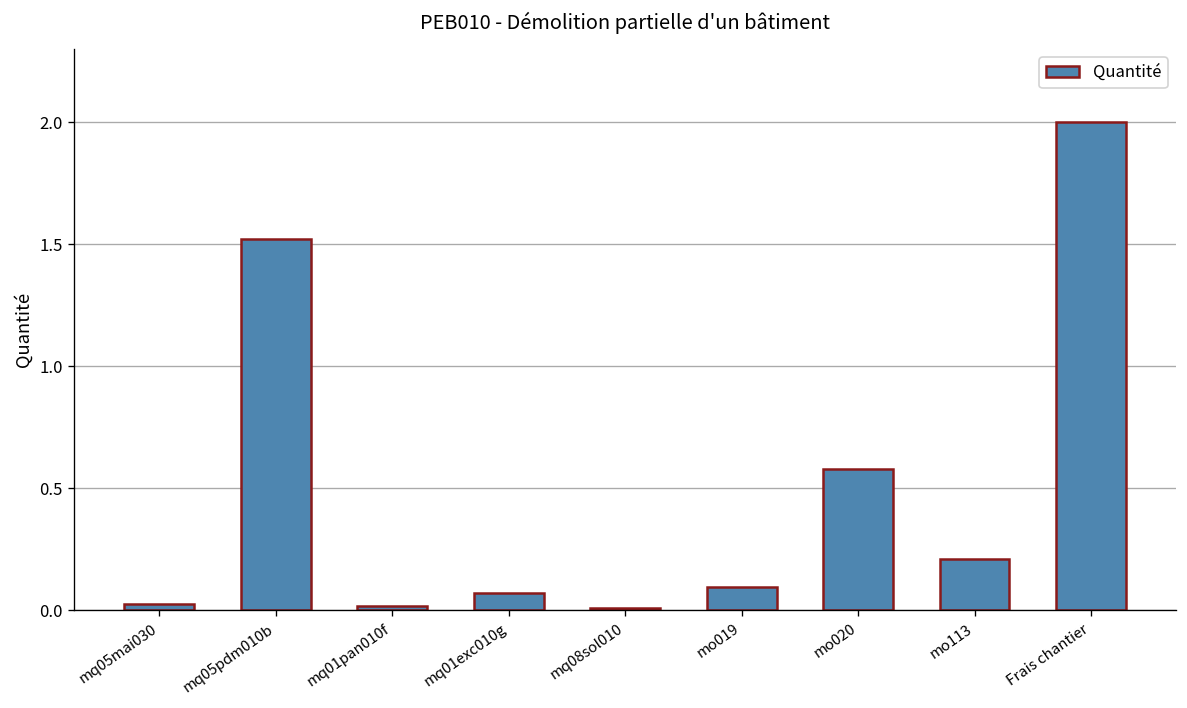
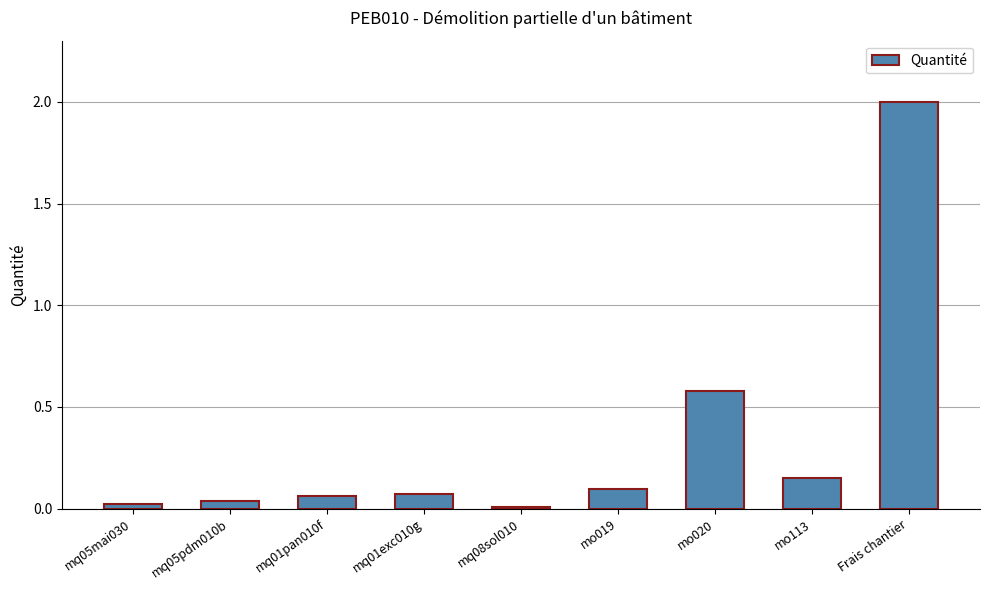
mq05pdm010b: 1.52 -> 0.04
mq01pan010f: 0.02 -> 0.06
mo113: 0.21 -> 0.15
